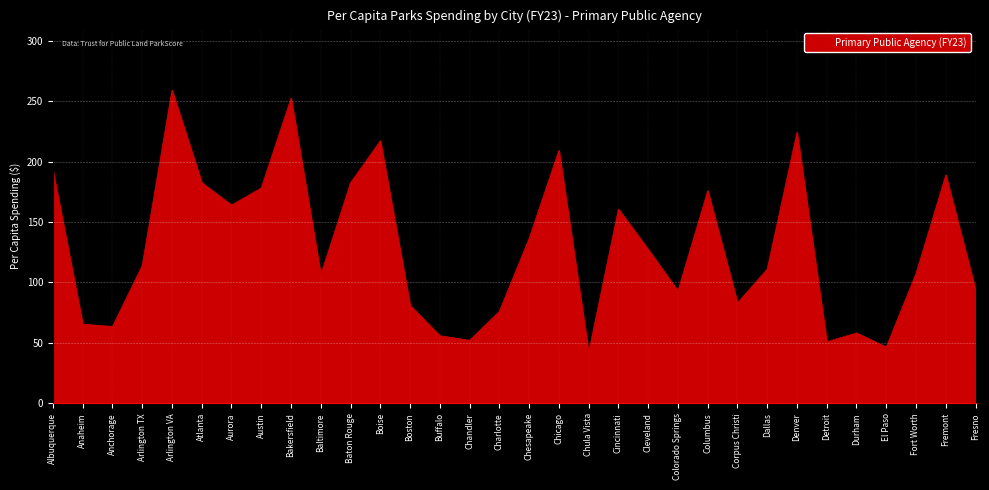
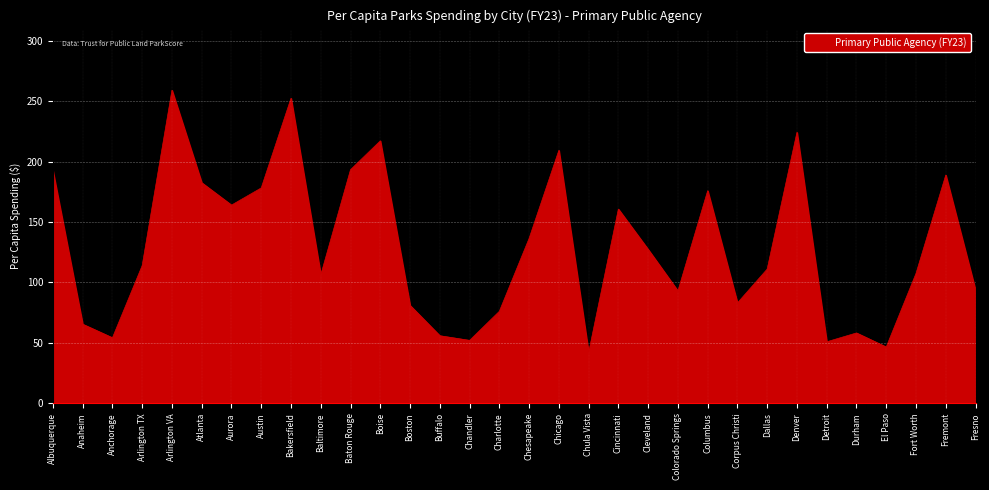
Anchorage: 64 -> 54
Baton Rouge: 182 -> 193
